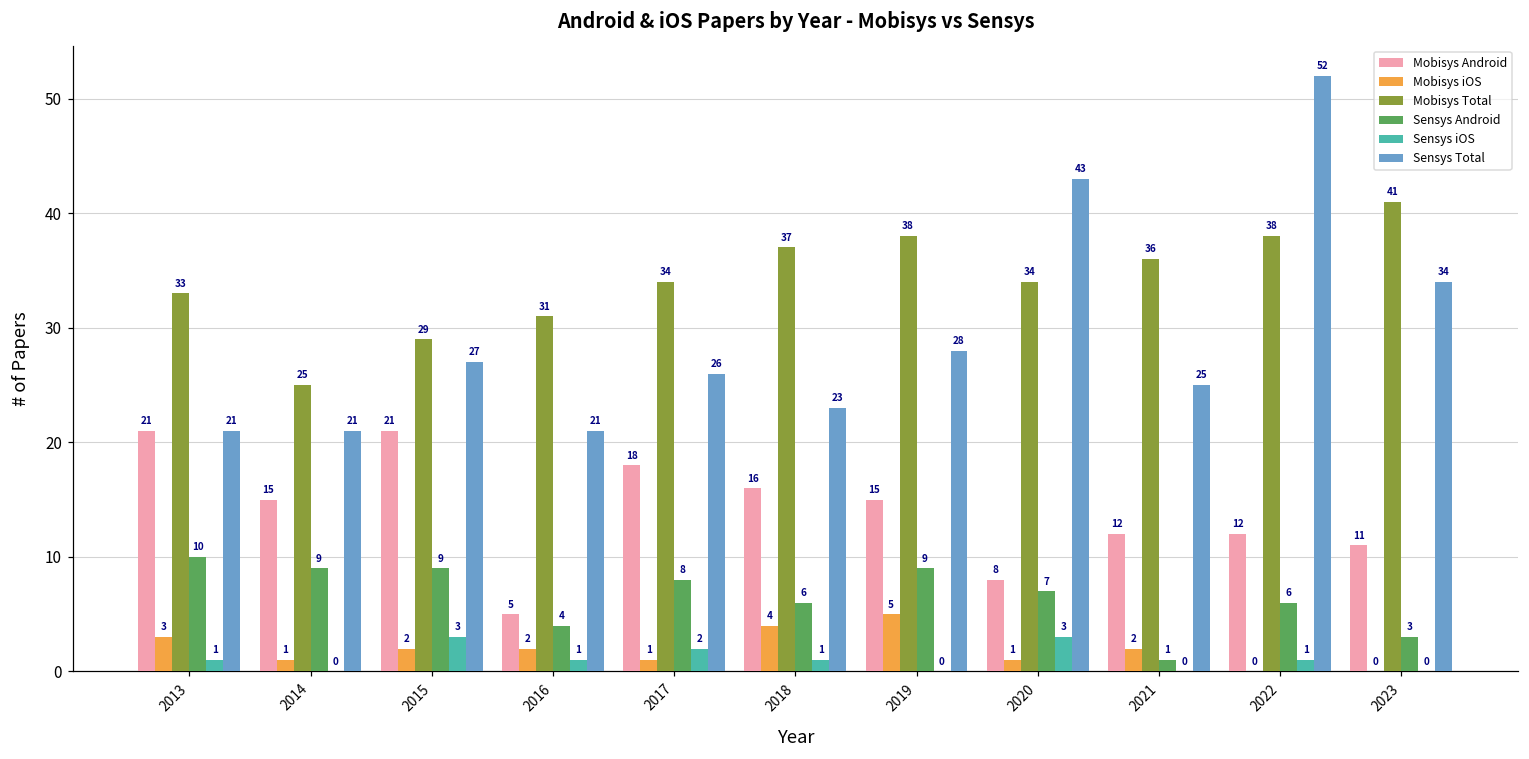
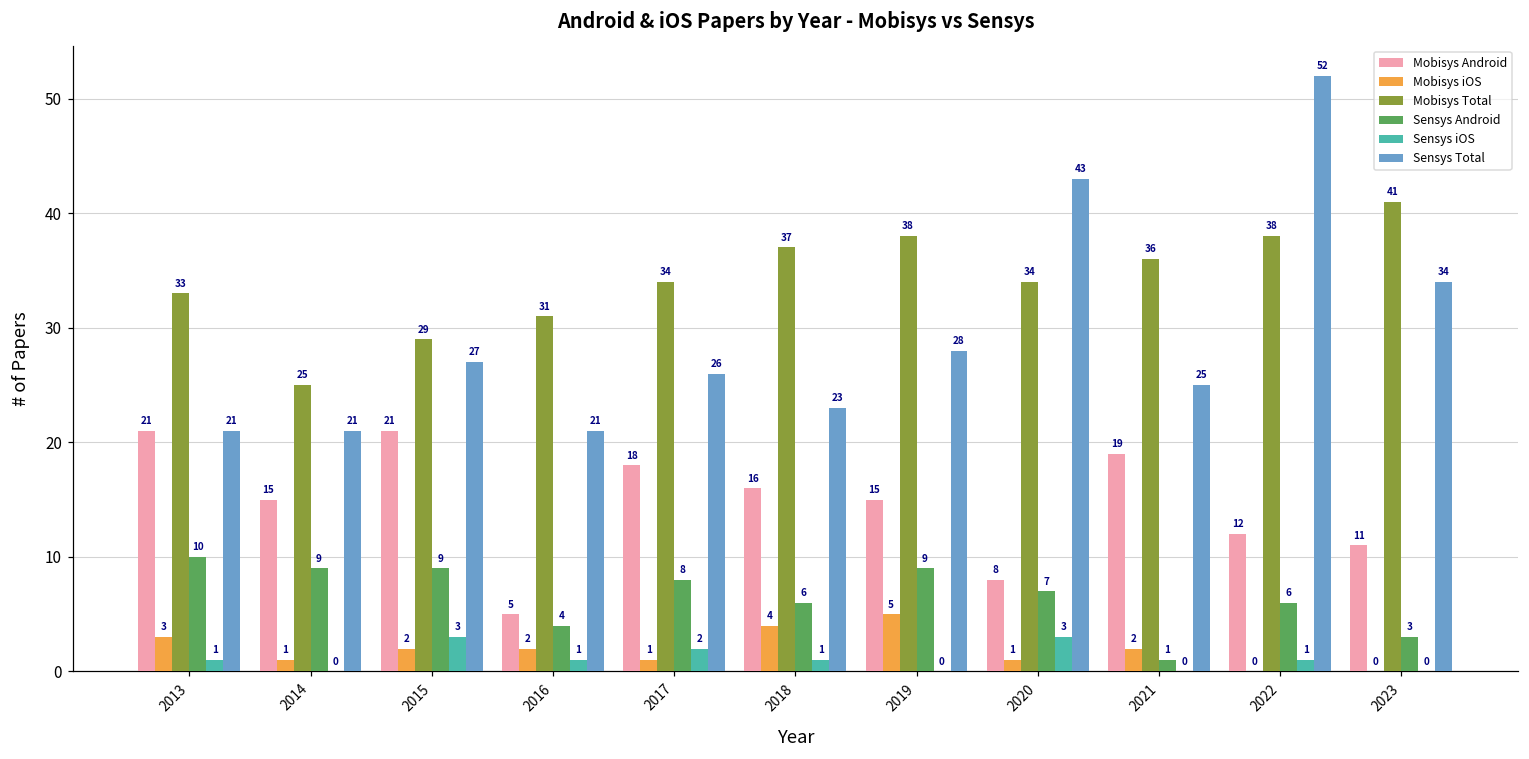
Mobisys Android, 2021: 12 -> 19
